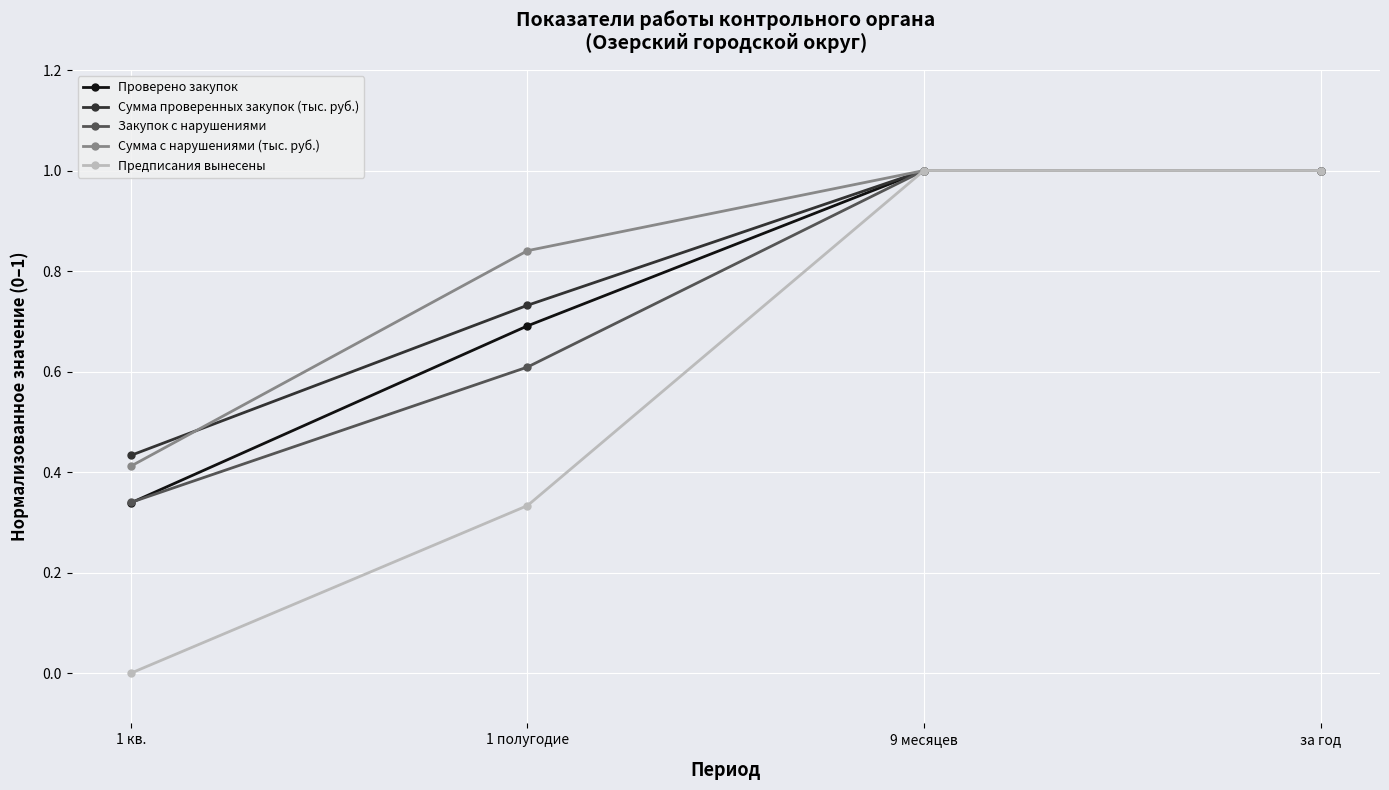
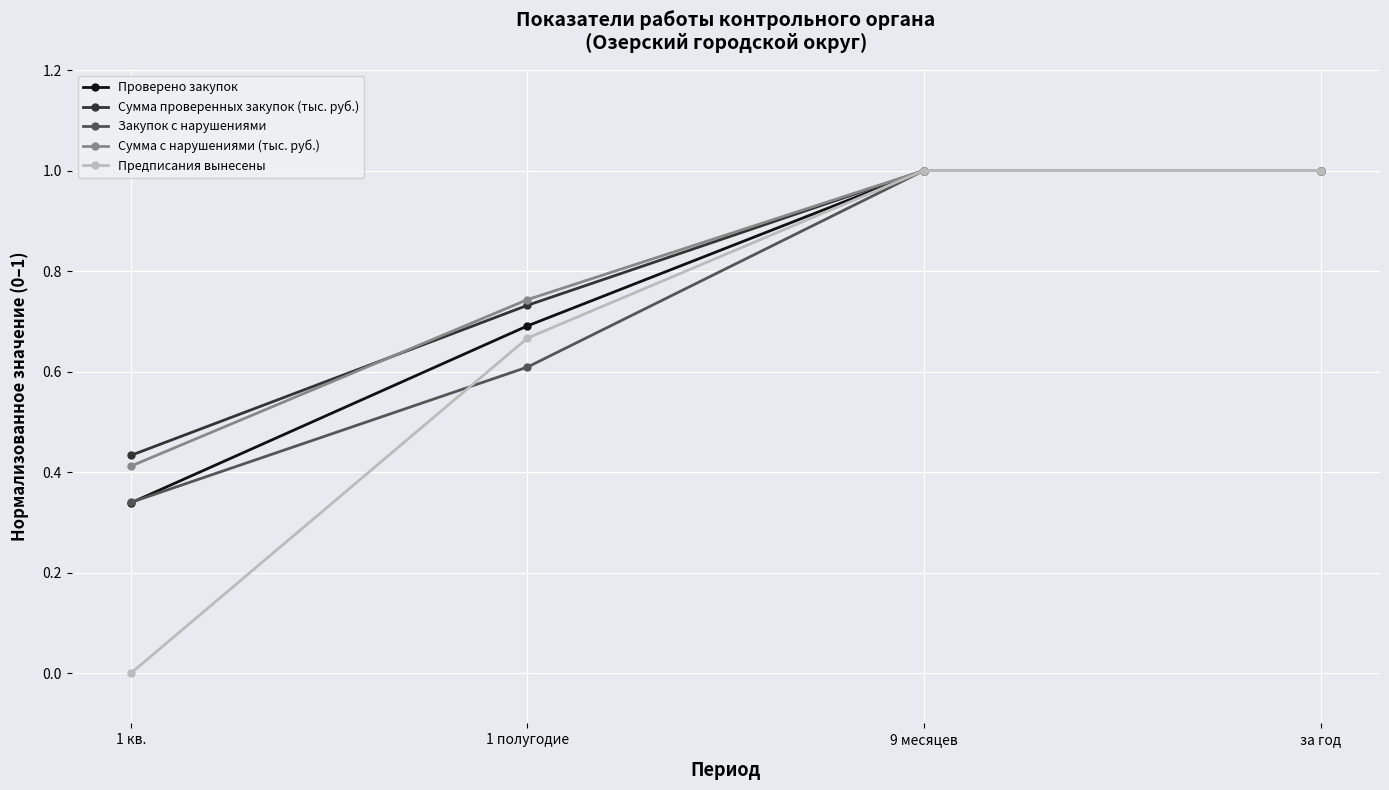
Сумма с нарушениями (тыс. руб.), 1 полугодие: 0.84 -> 0.74
Предписания вынесены, 1 полугодие: 0.33 -> 0.67
